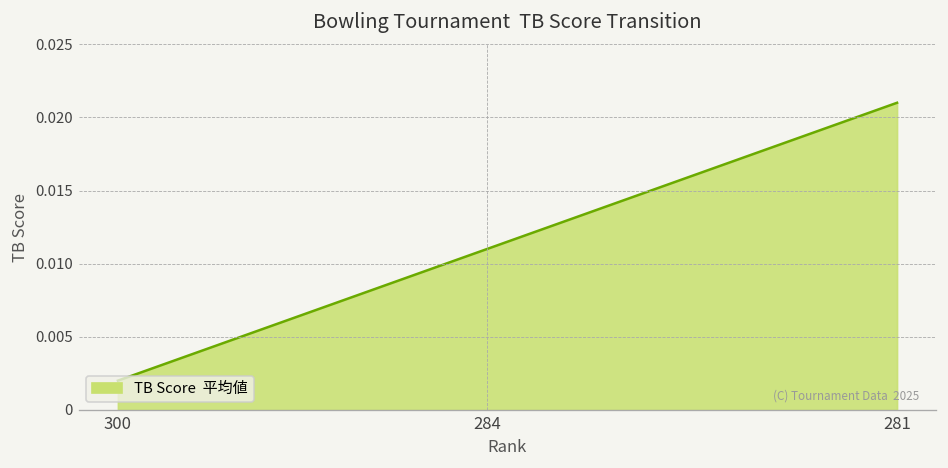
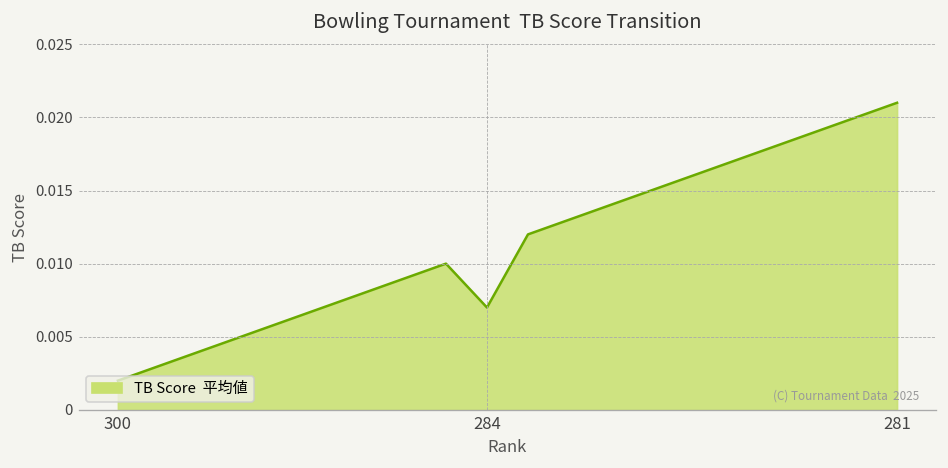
284: 0.011 -> 0.007
